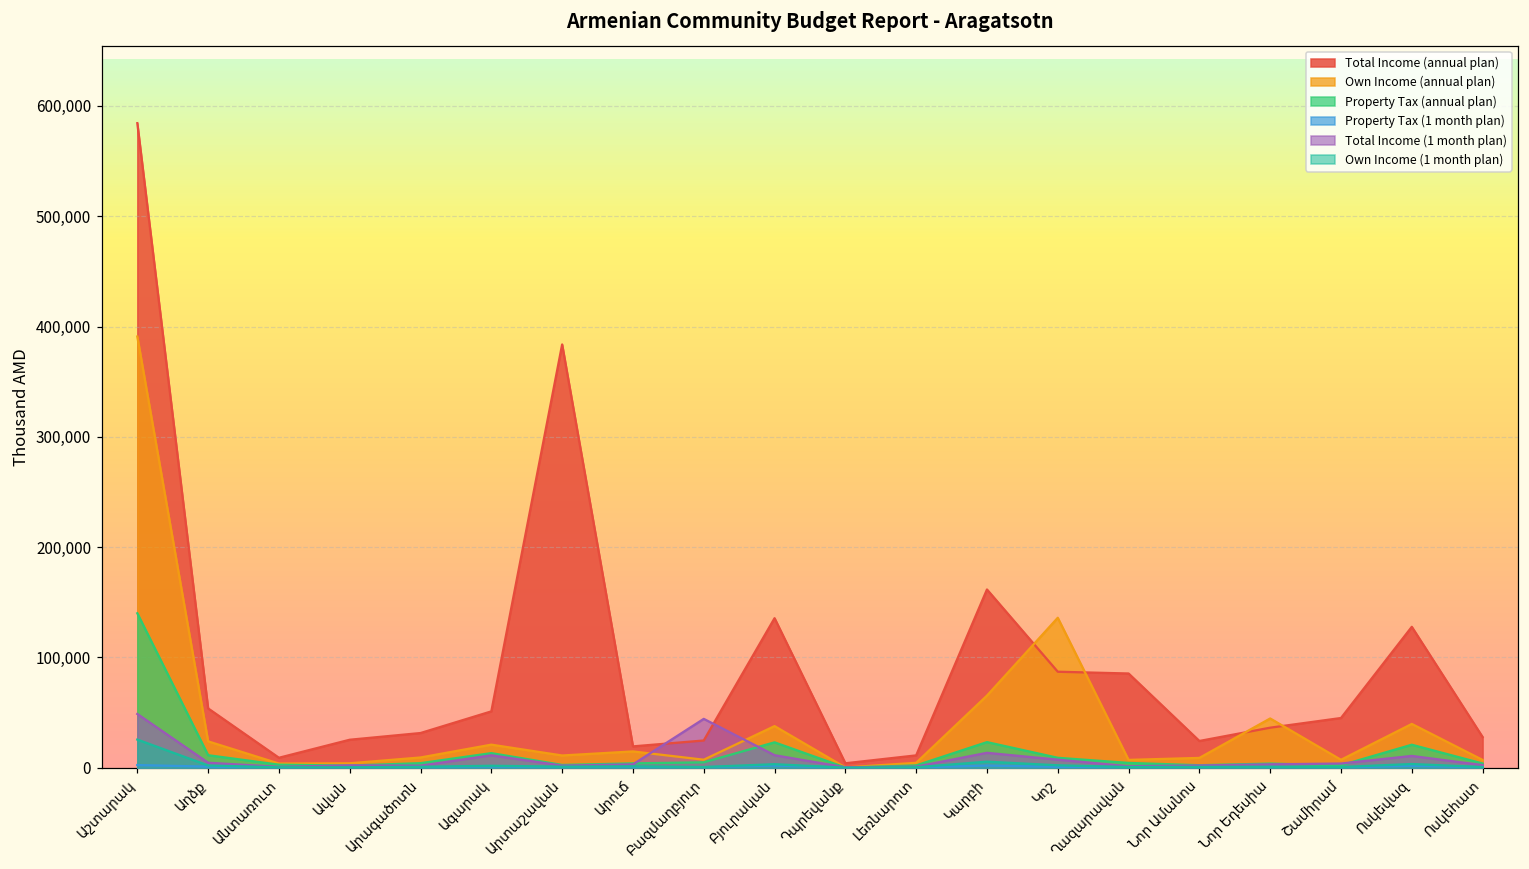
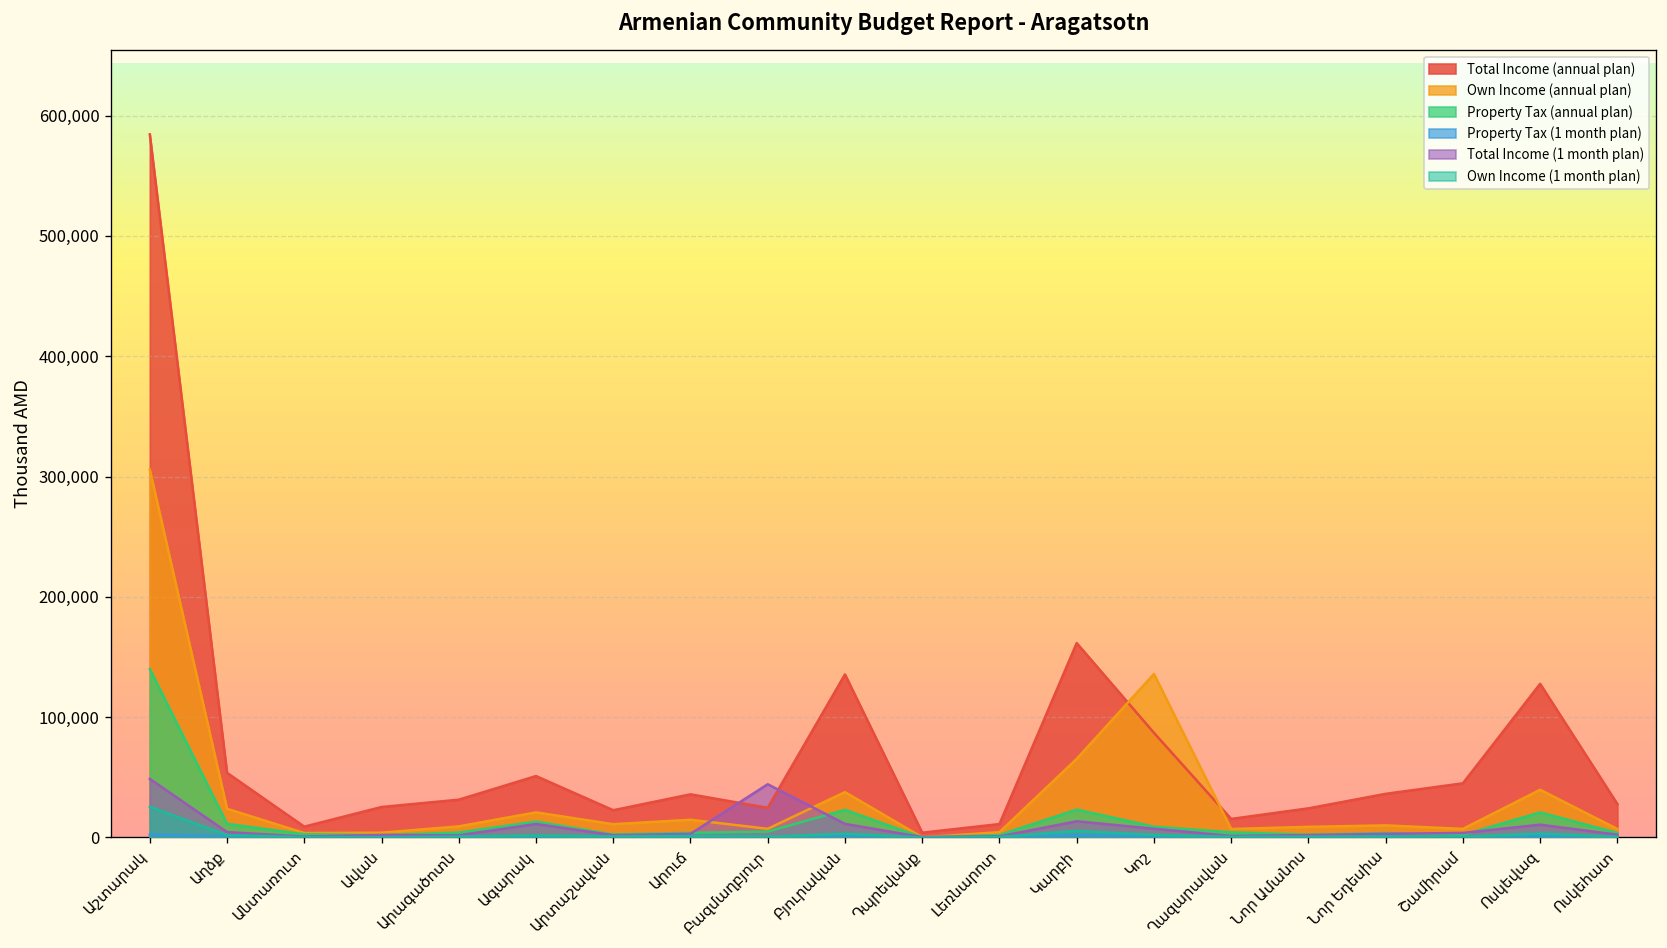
Own Income (annual plan), Աշտարակ: 391,000 -> 306,000
Total Income (annual plan), Արտաշավան: 384,000 -> 23,000
Total Income (annual plan), Արուճ: 19,000 -> 36,000
Total Income (annual plan), Ղազարավան: 85,000 -> 15,000
Own Income (annual plan), Նոր Եդեսիա: 45,000 -> 10,000
